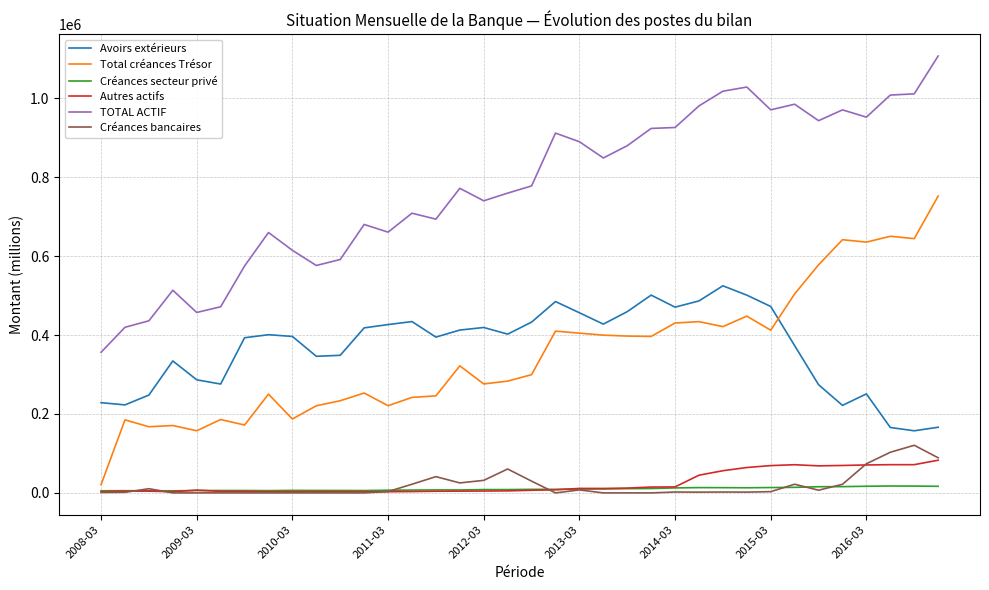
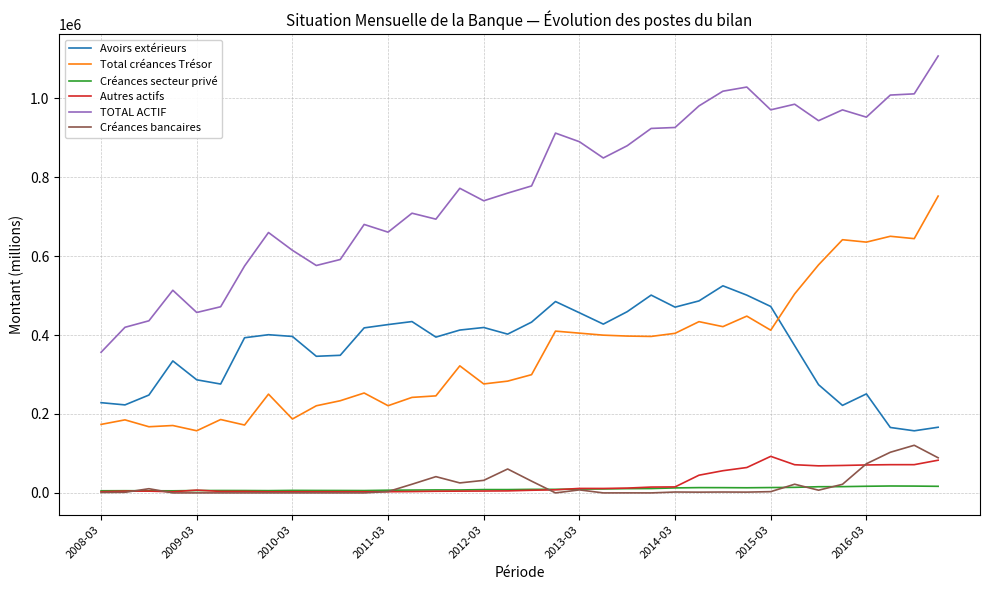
Total créances Trésor, 2008-03: 20000 -> 170000
Total créances Trésor, 2014-03: 430000 -> 400000
Autres actifs, 2015-03: 70000 -> 90000
